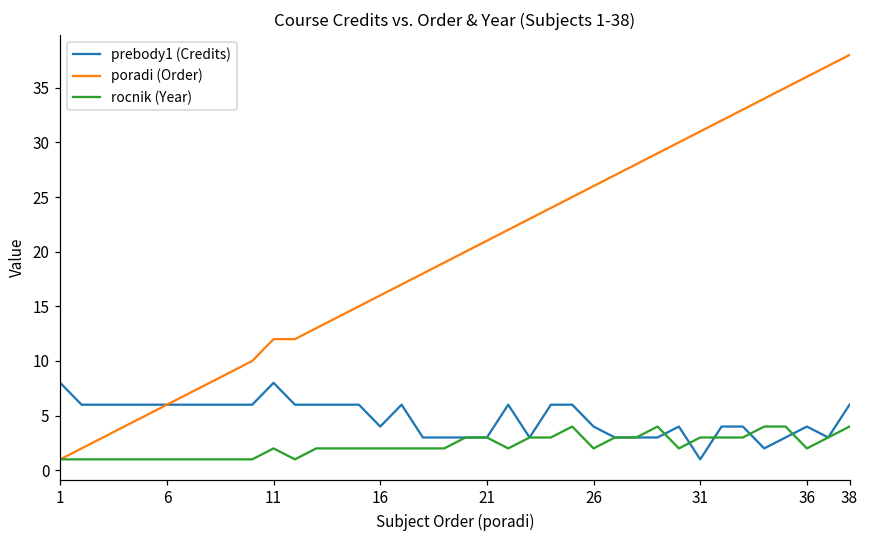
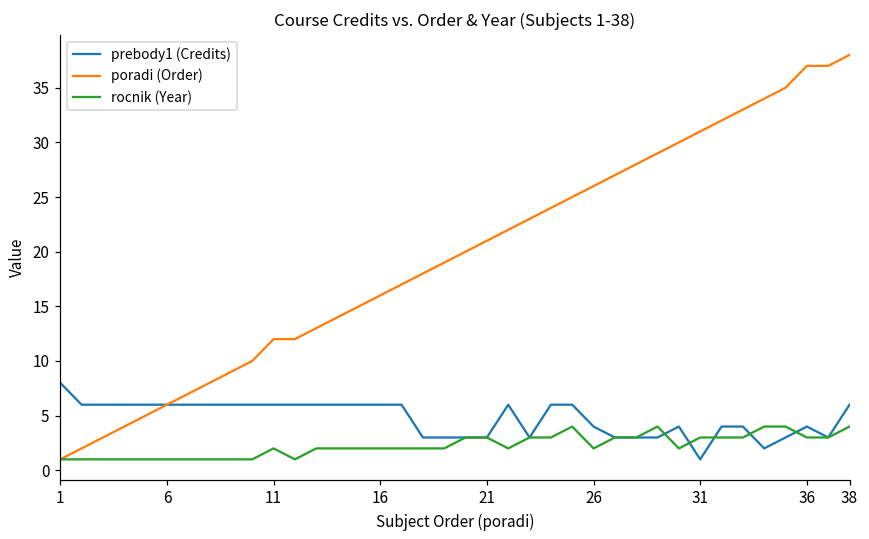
prebody1 (Credits), 11: 8 -> 6
prebody1 (Credits), 16: 4 -> 6
poradi (Order), 36: 36 -> 37
rocnik (Year), 36: 2 -> 3
